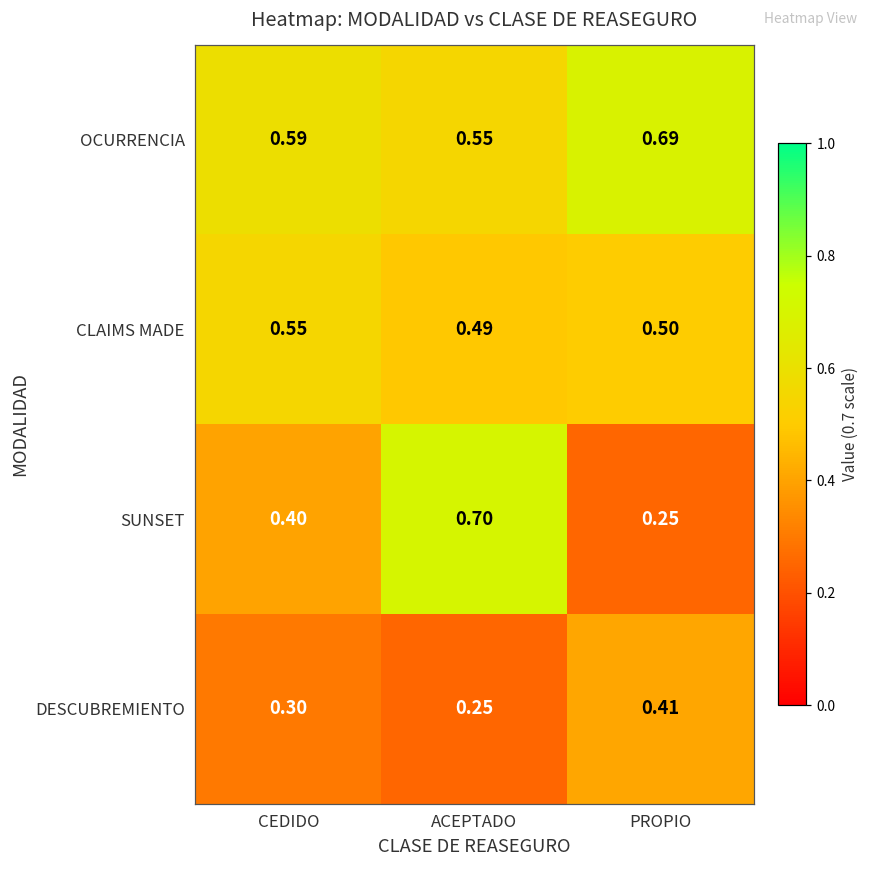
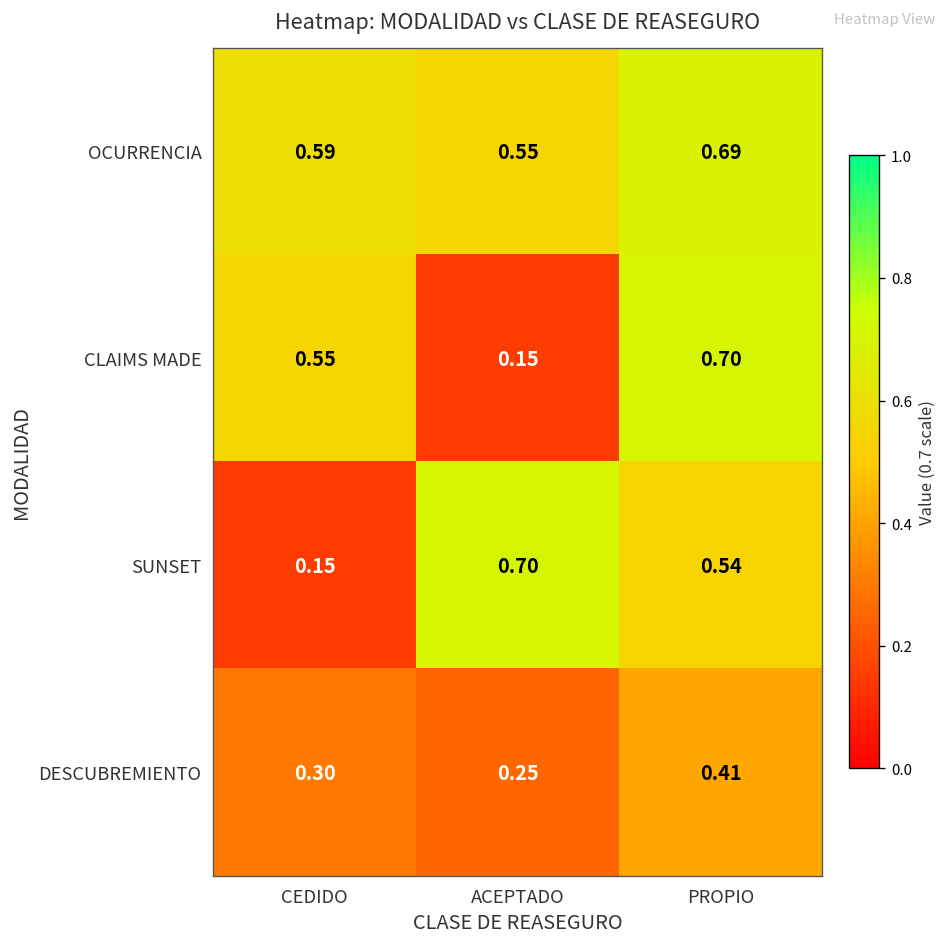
CLAIMS MADE, ACEPTADO: 0.49 -> 0.15
CLAIMS MADE, PROPIO: 0.50 -> 0.70
SUNSET, CEDIDO: 0.40 -> 0.15
SUNSET, PROPIO: 0.25 -> 0.54
